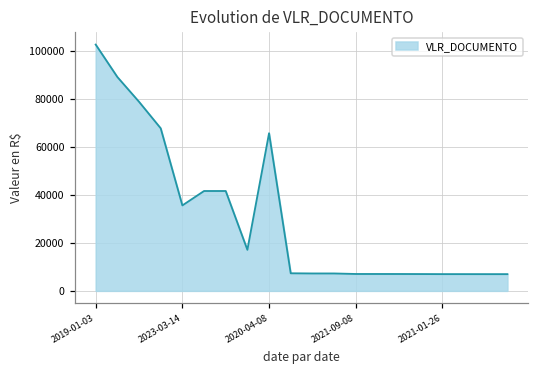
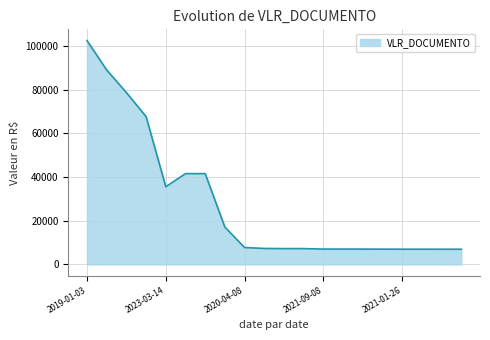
2020-04-08: 66000 -> 8000
